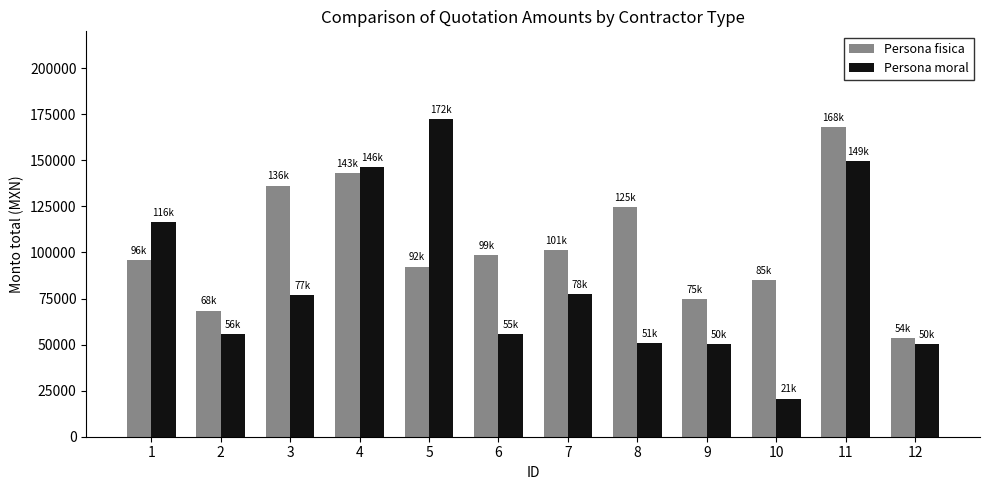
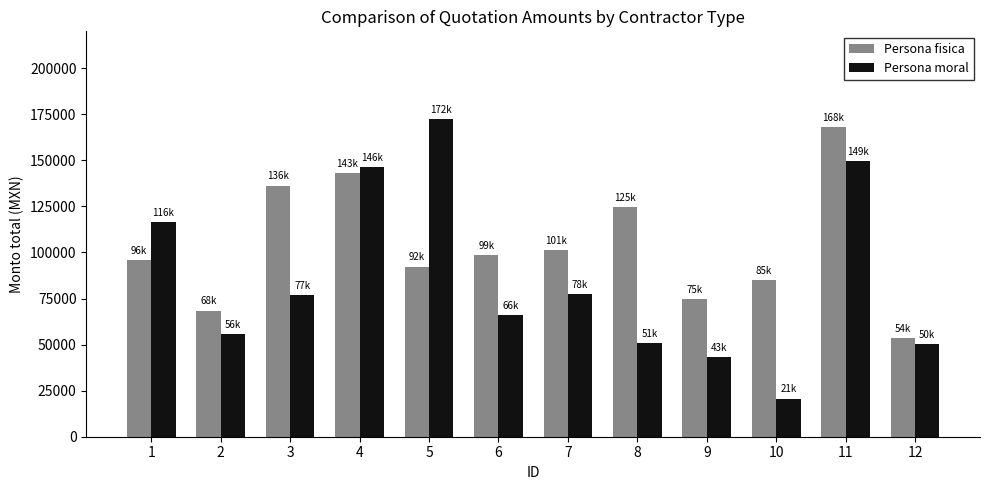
Persona moral, 6: 55k -> 66k
Persona moral, 9: 50k -> 43k
